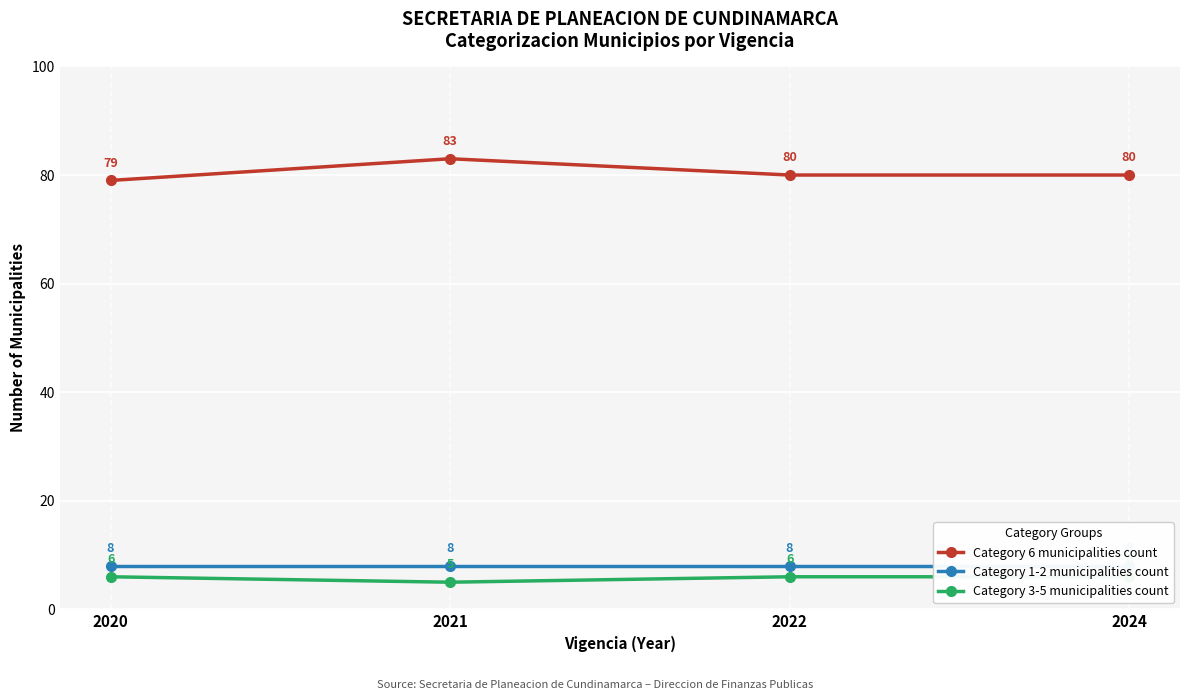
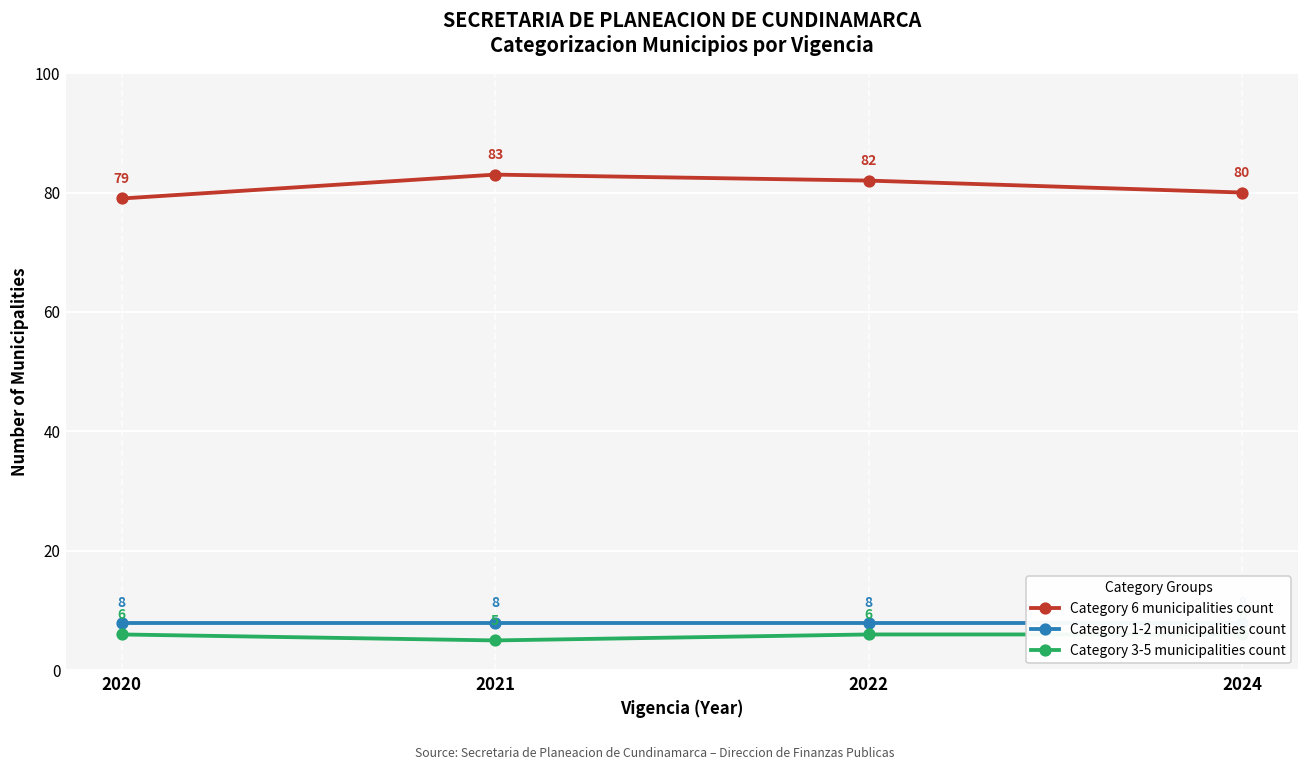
Category 6 municipalities count, 2022: 80 -> 82
